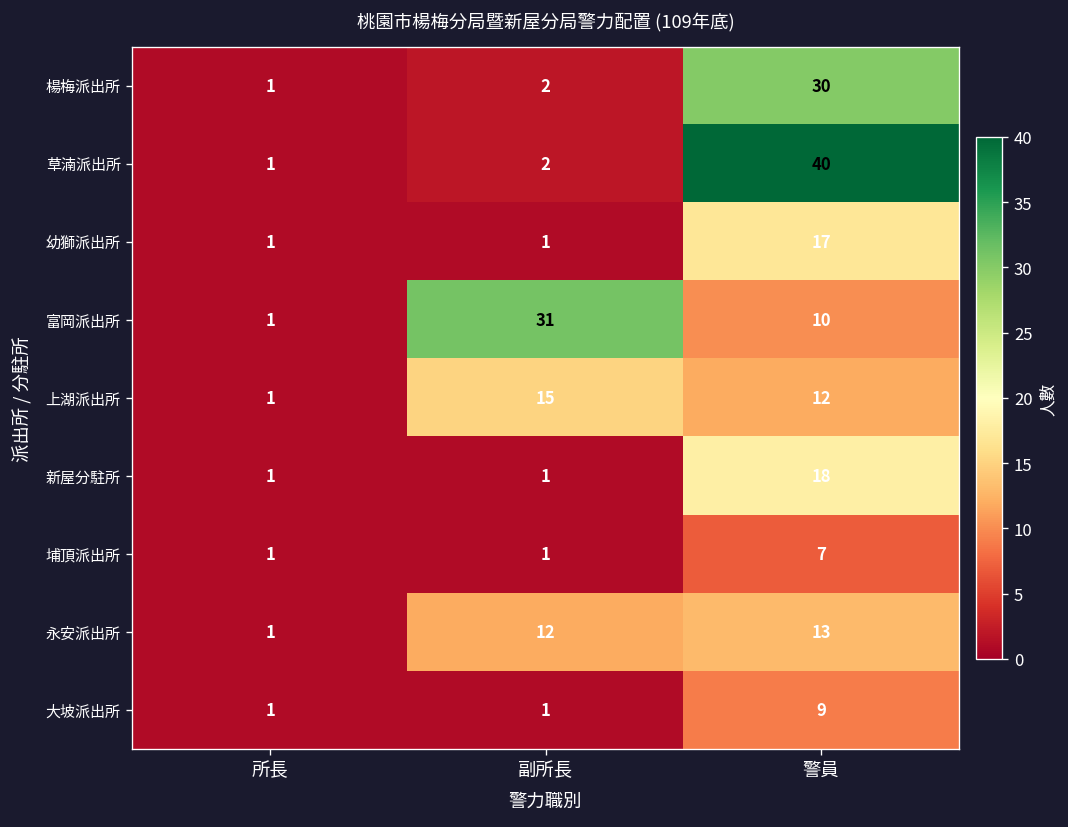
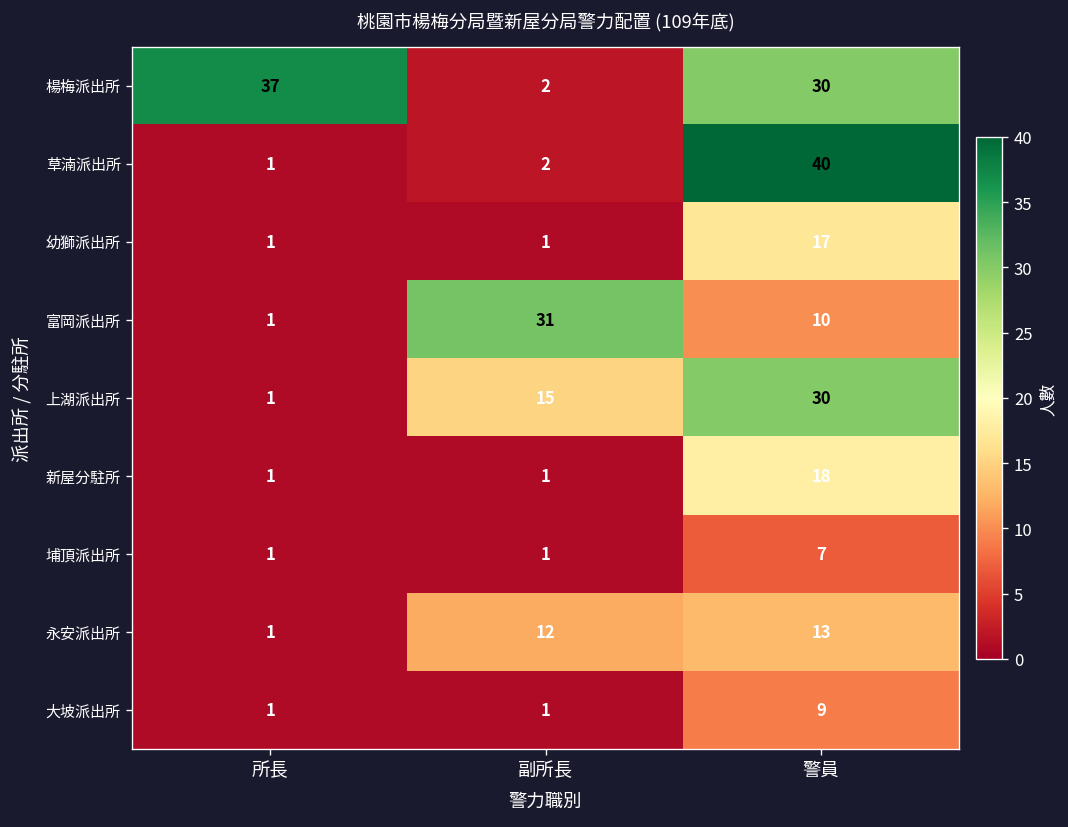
楊梅派出所, 所長: 1 -> 37
上湖派出所, 警員: 12 -> 30
